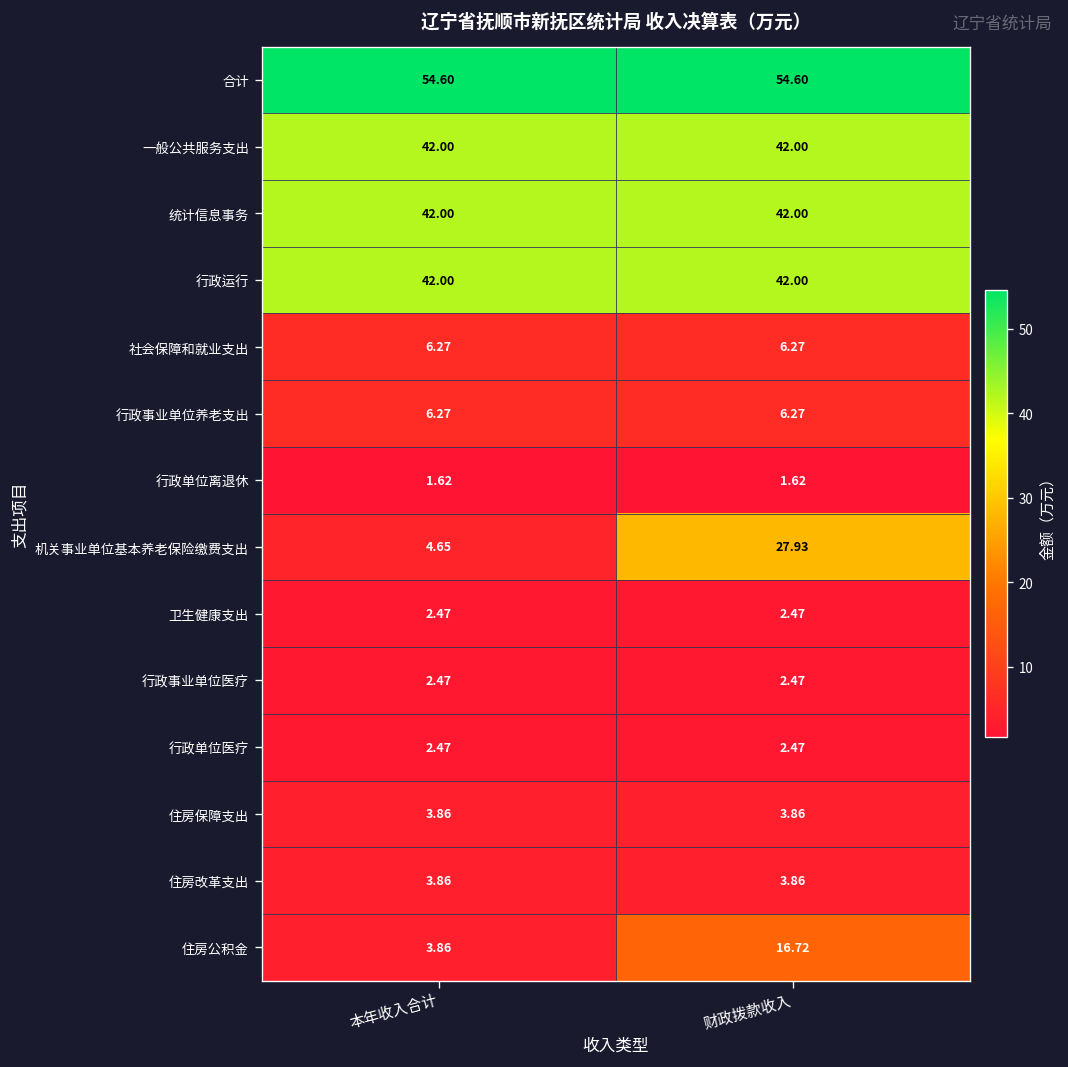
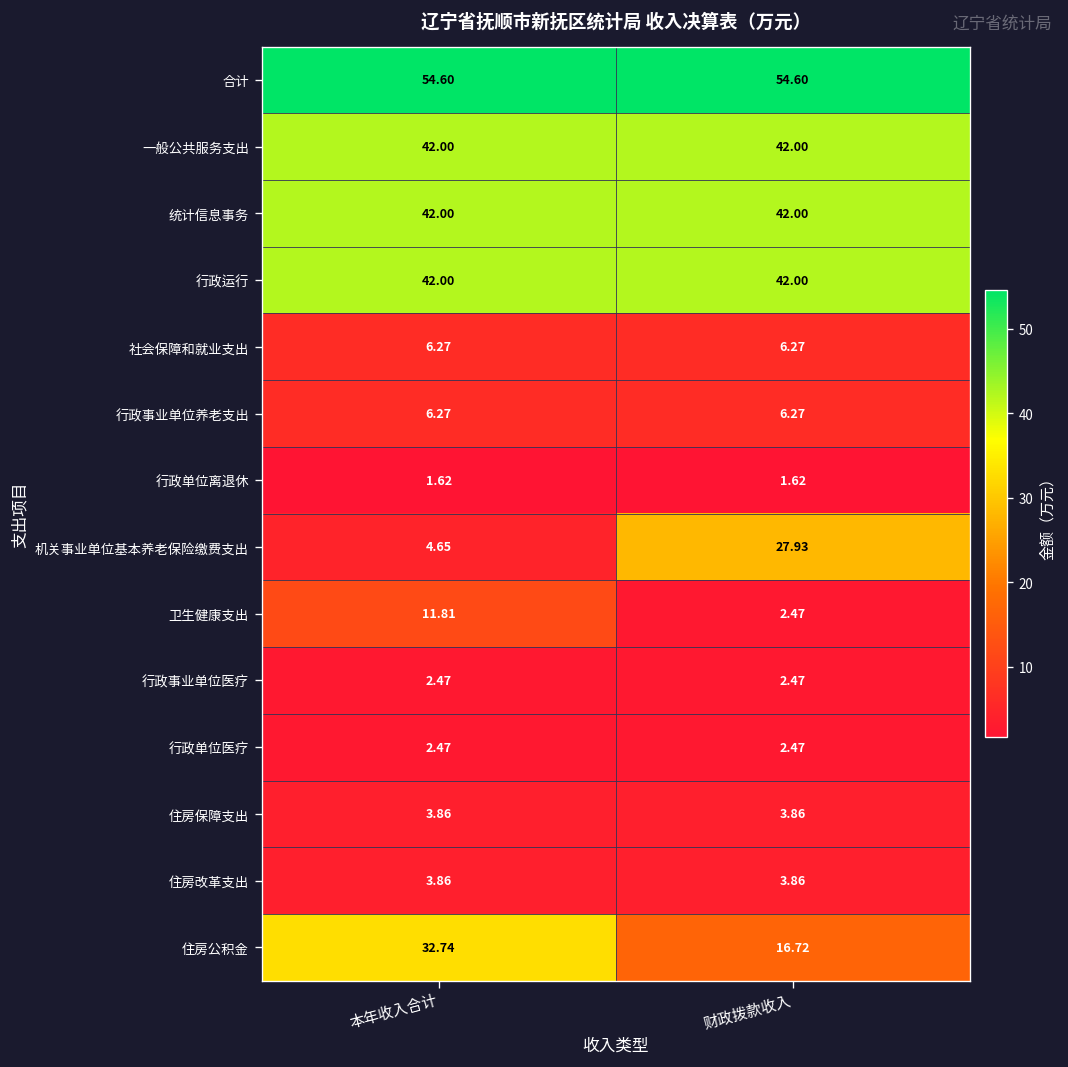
卫生健康支出, 本年收入合计: 2.47 -> 11.81
住房公积金, 本年收入合计: 3.86 -> 32.74
